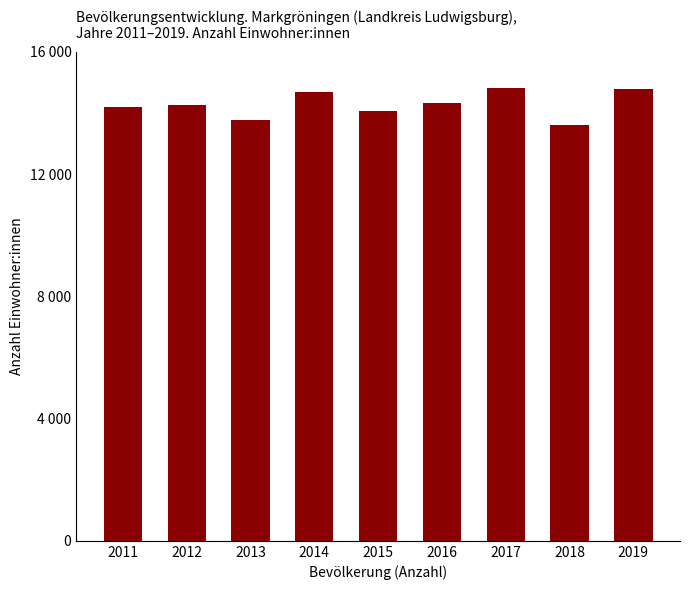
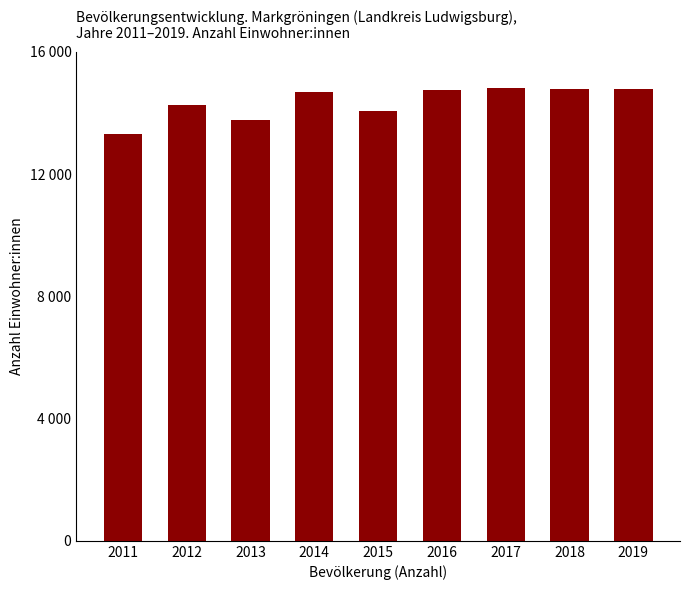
2011: 14200 -> 13300
2016: 14300 -> 14800
2018: 13600 -> 14800
